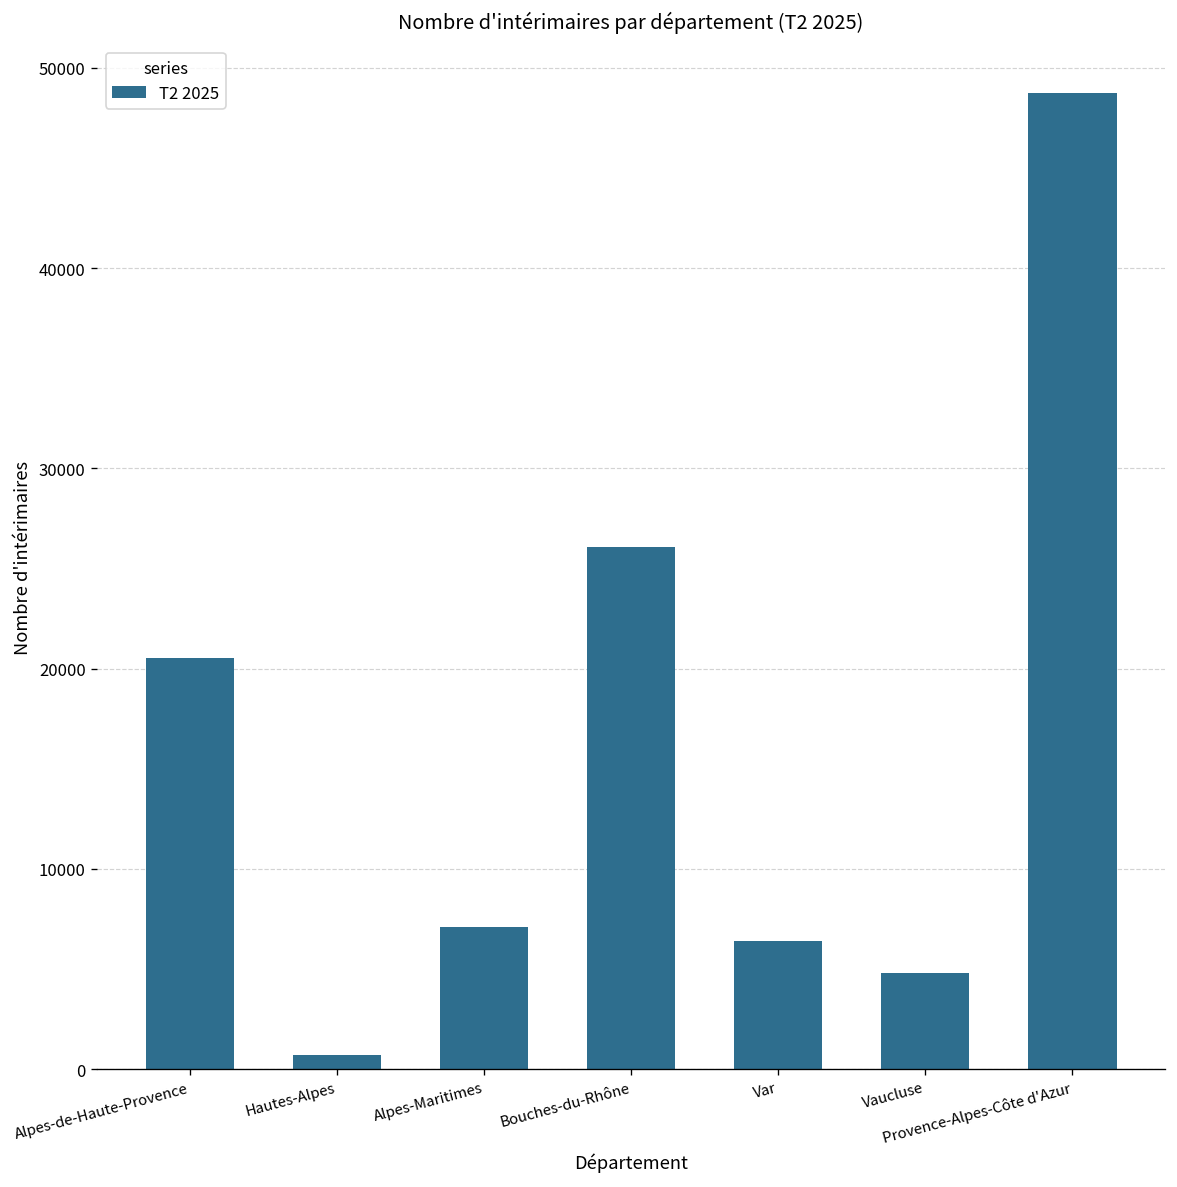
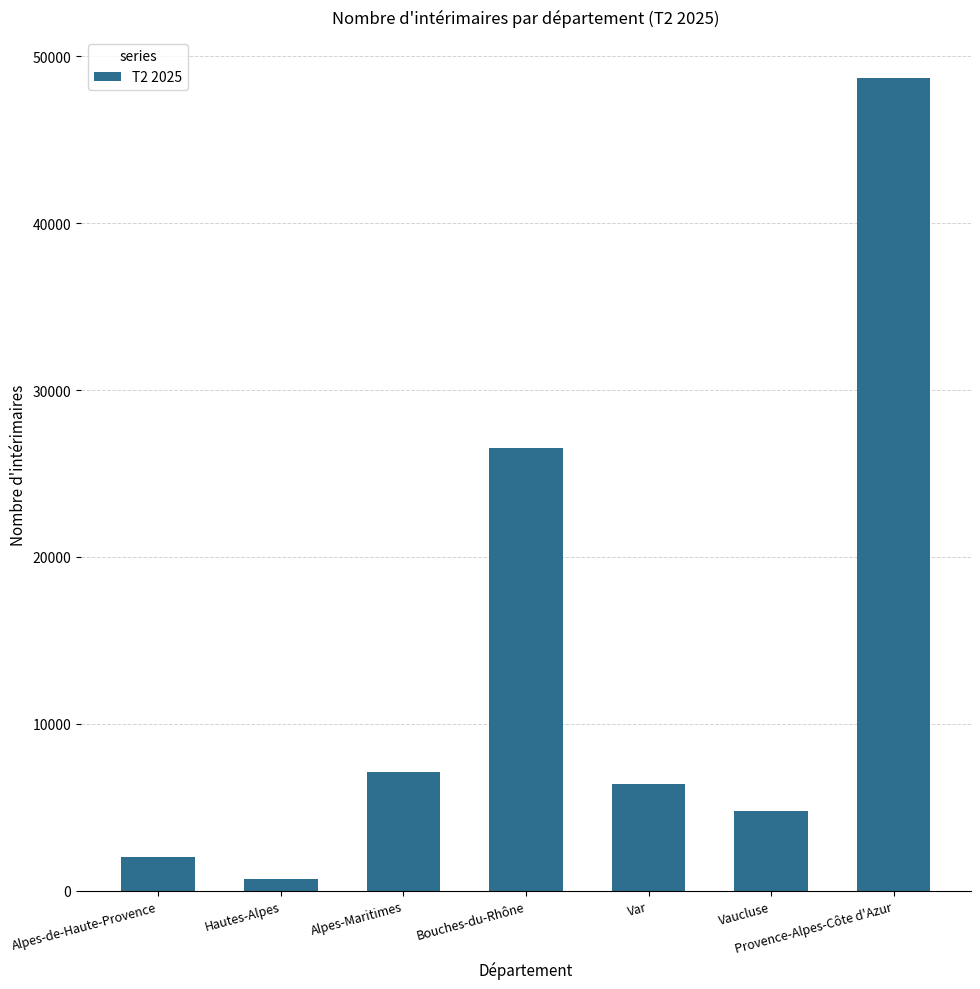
Alpes-de-Haute-Provence: 20500 -> 2000
Bouches-du-Rhône: 26000 -> 26600
